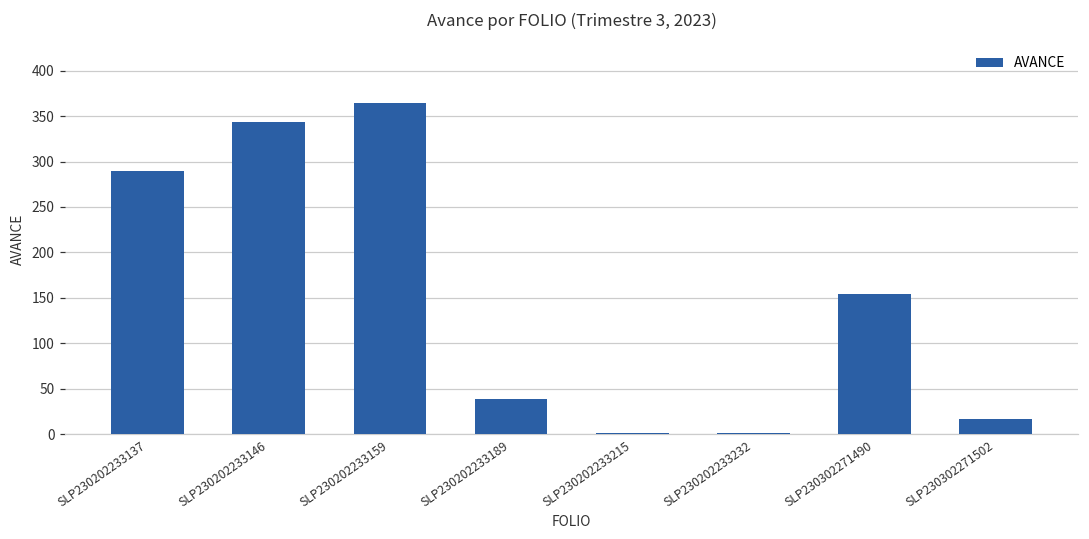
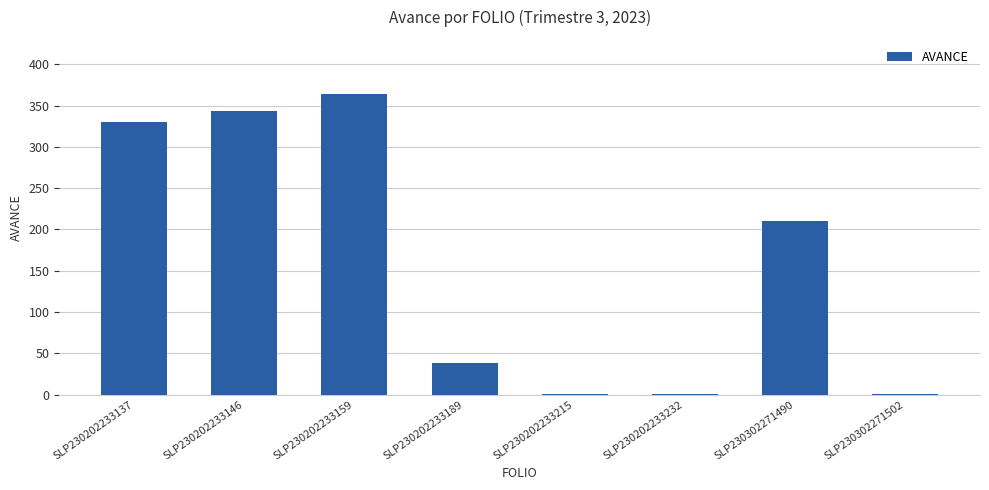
SLP230202233137: 290 -> 330
SLP230302271490: 150 -> 210
SLP230302271502: 20 -> 0
